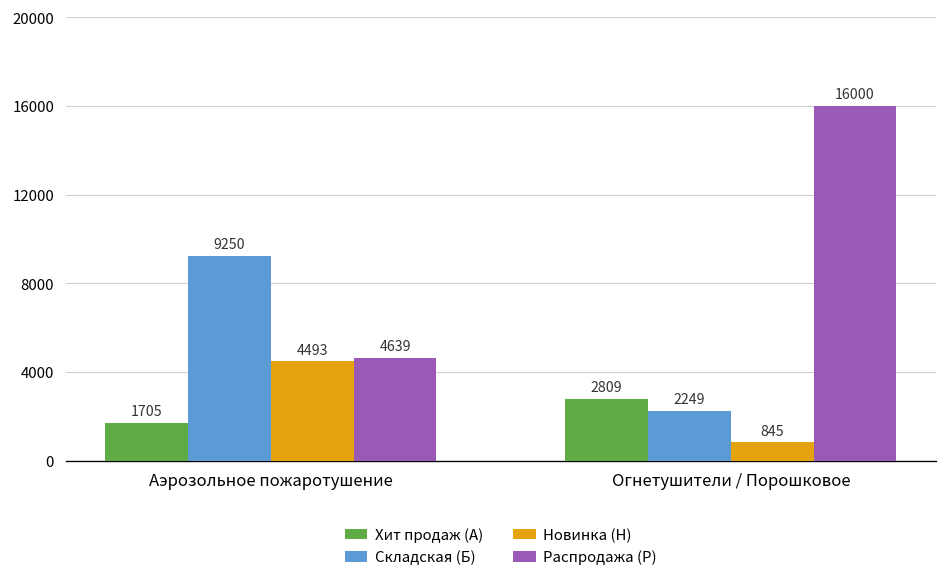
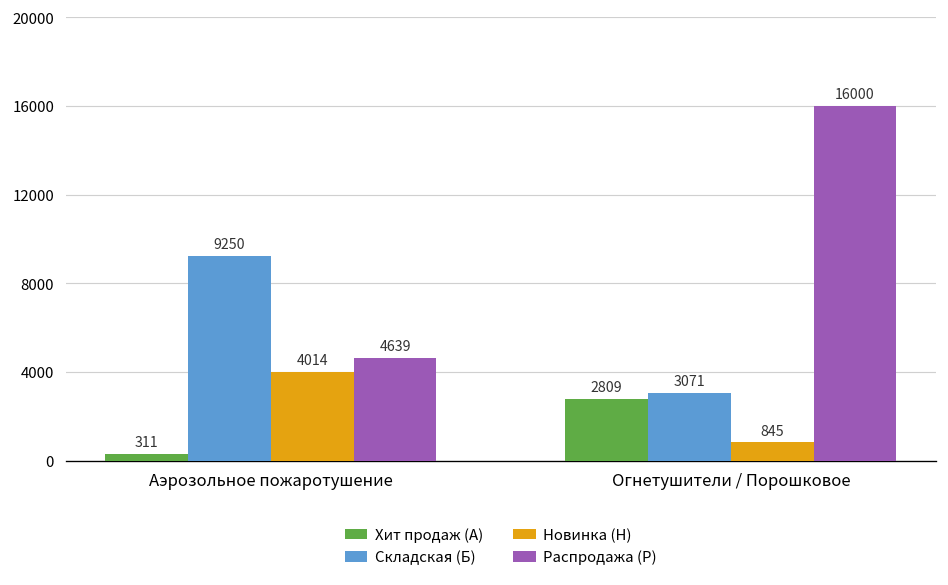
Хит продаж (А), Аэрозольное пожаротушение: 1705 -> 311
Новинка (Н), Аэрозольное пожаротушение: 4493 -> 4014
Складская (Б), Огнетушители / Порошковое: 2249 -> 3071
